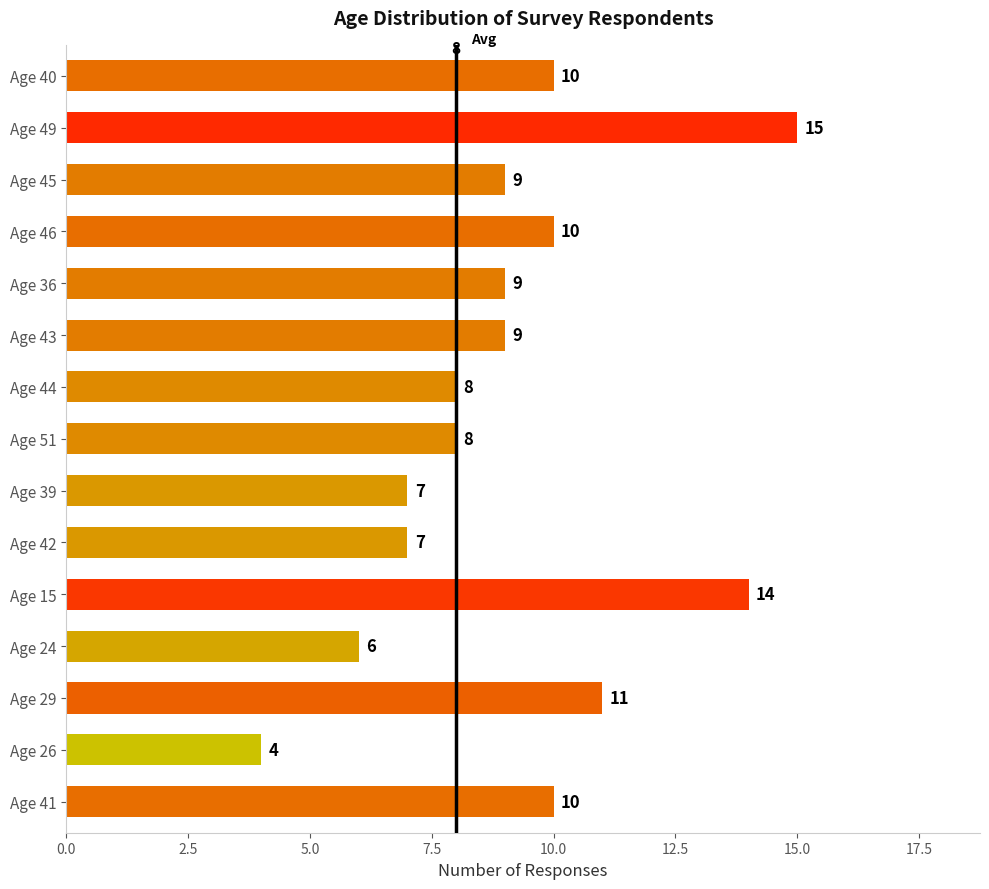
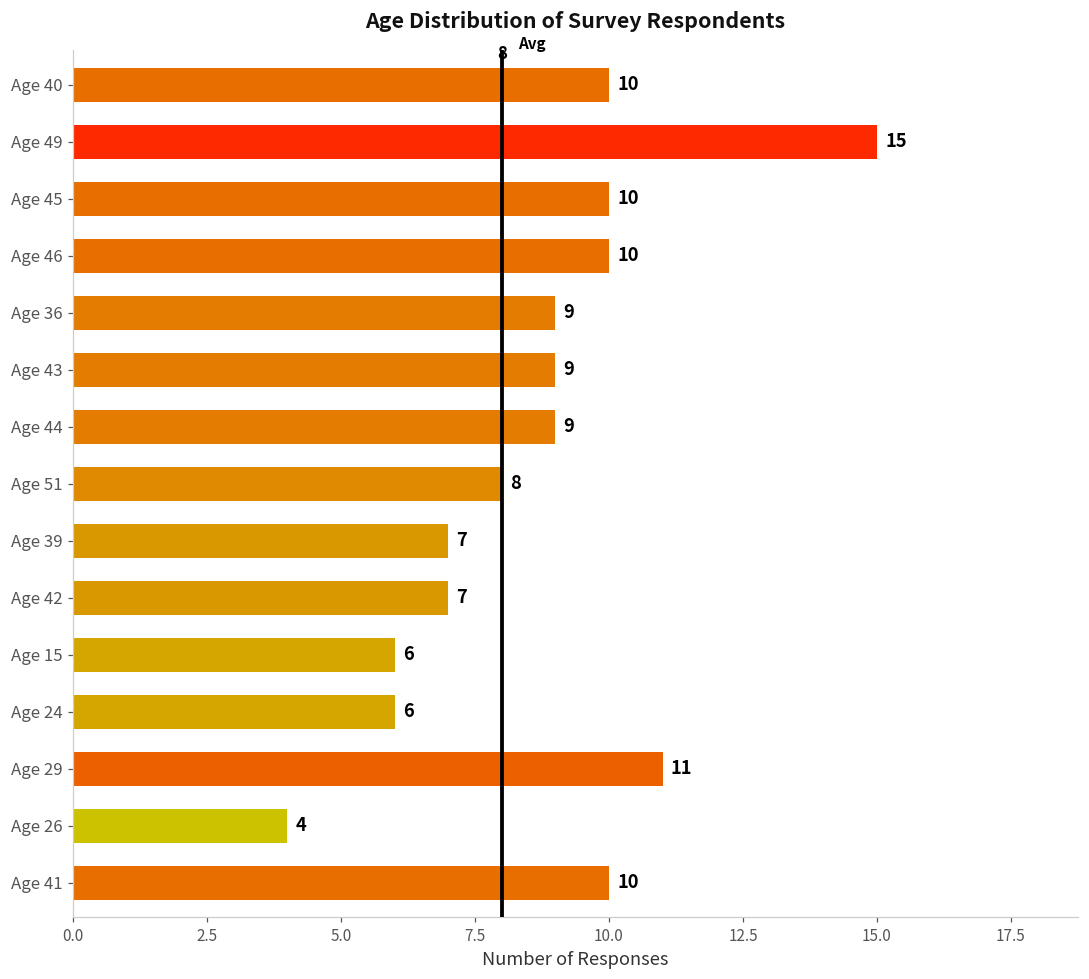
Age 45: 9 -> 10
Age 44: 8 -> 9
Age 15: 14 -> 6
